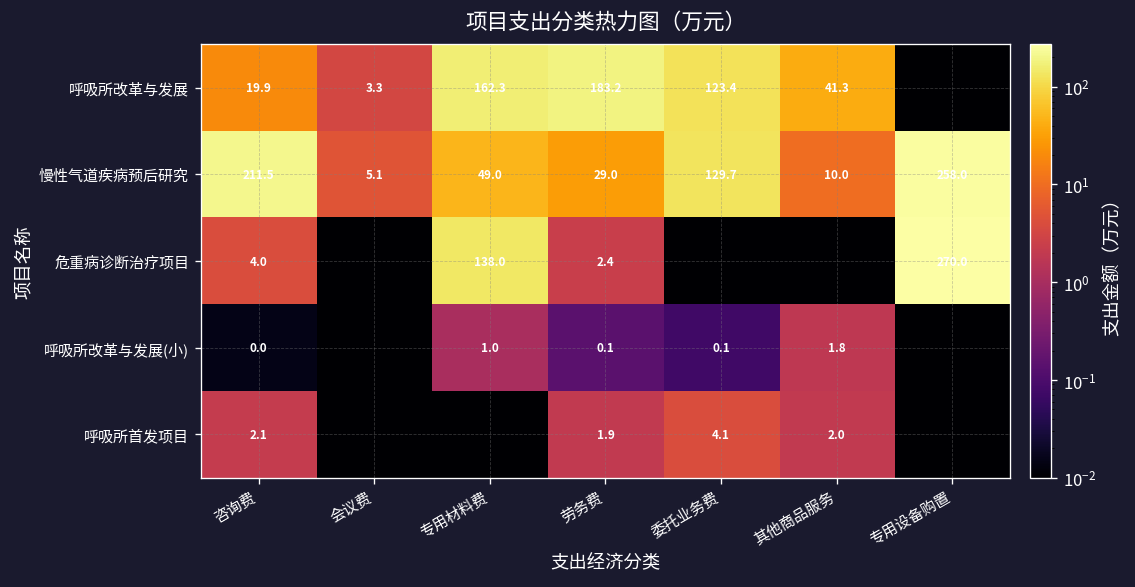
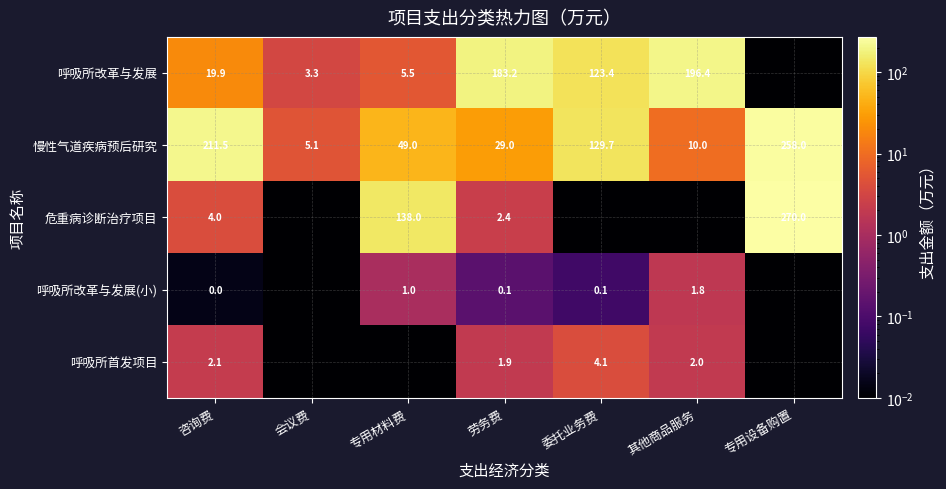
呼吸所改革与发展, 专用材料费: 162.3 -> 5.5
呼吸所改革与发展, 其他商品服务: 41.3 -> 196.4
